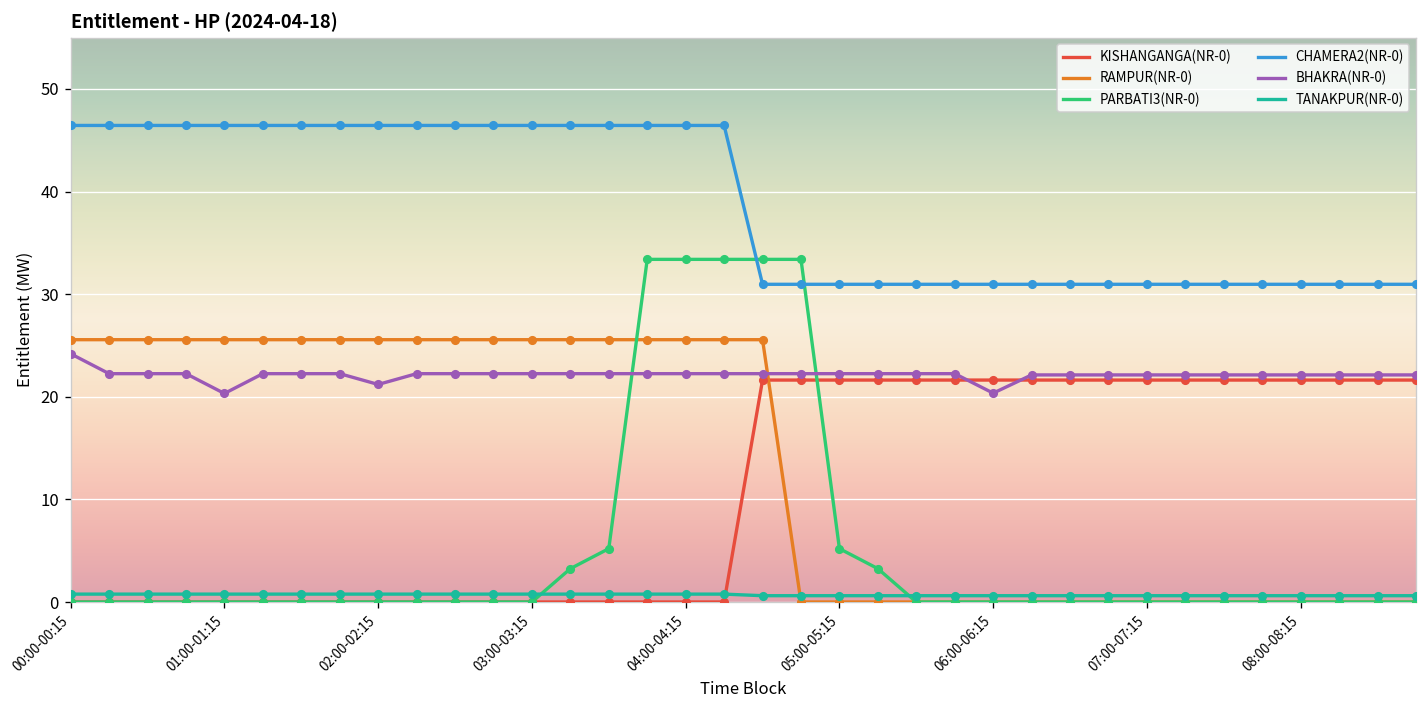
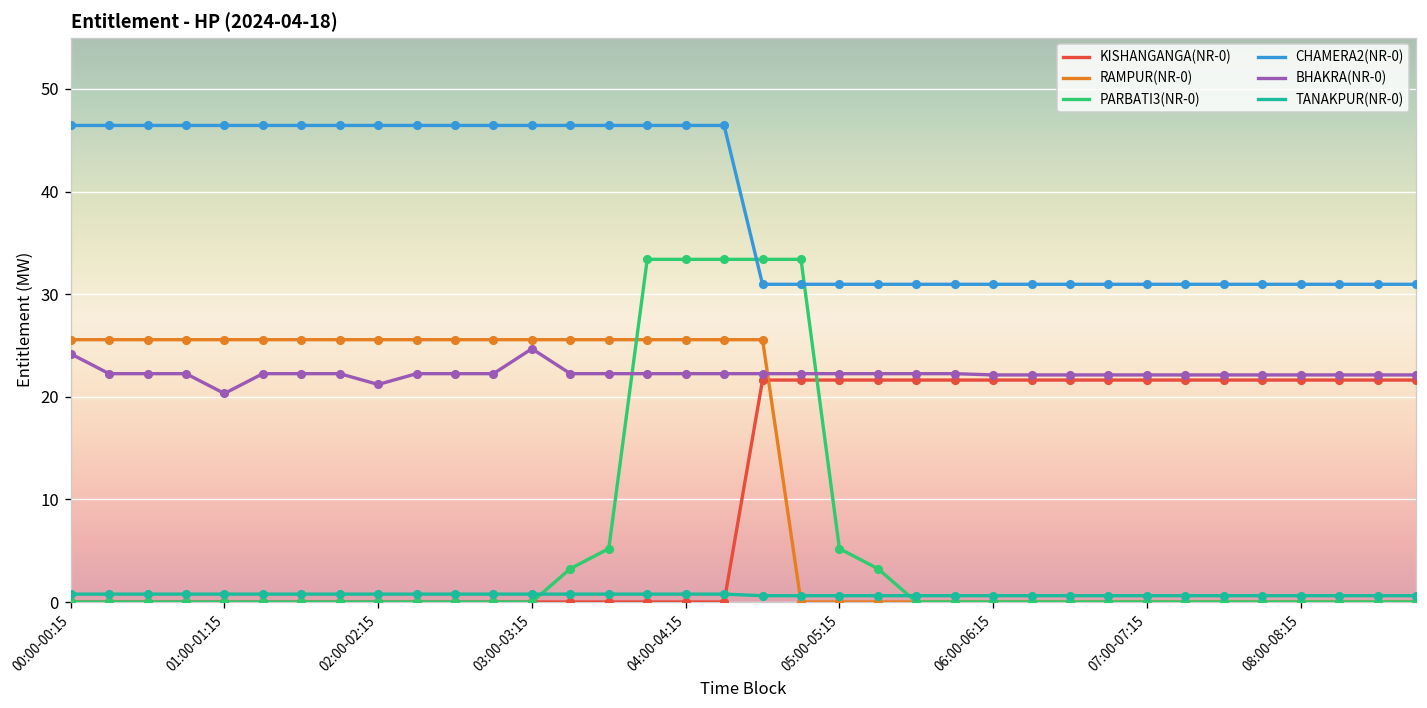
BHAKRA(NR-0), 03:00-03:15: 22 -> 25
BHAKRA(NR-0), 06:00-06:15: 20 -> 22
